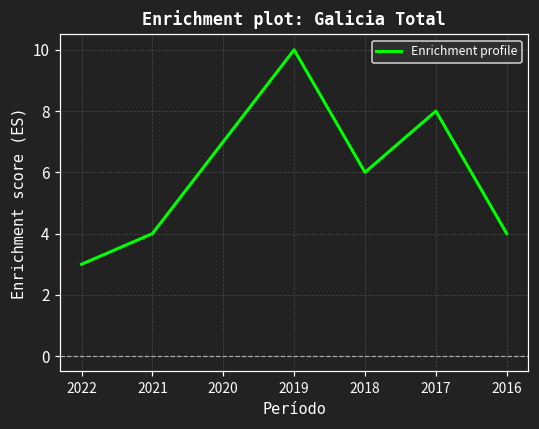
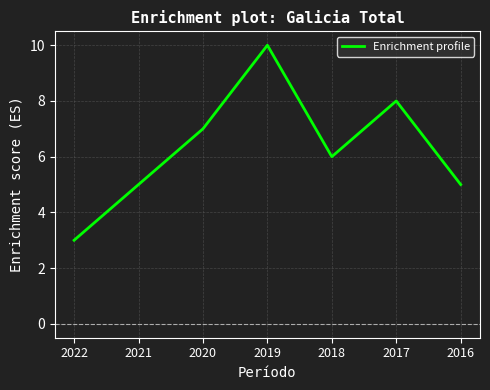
2021: 4 -> 5
2016: 4 -> 5
